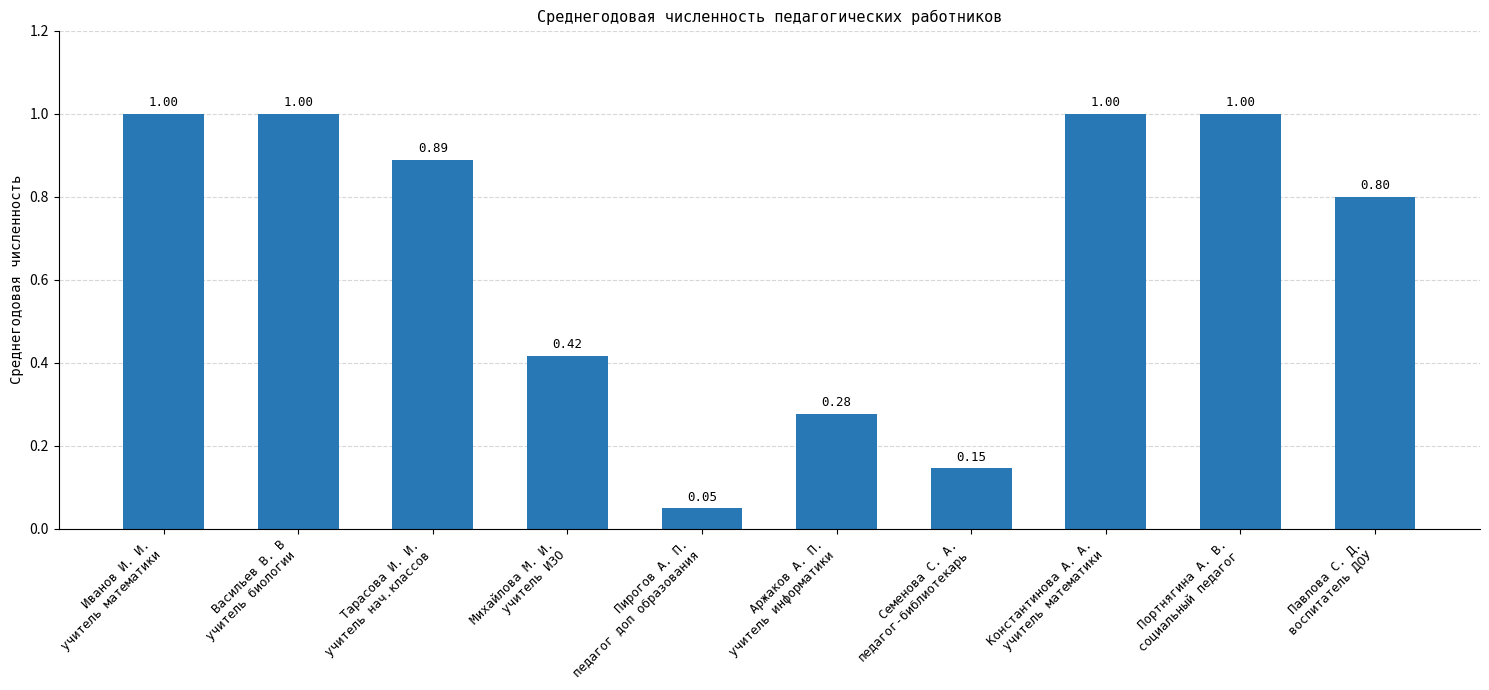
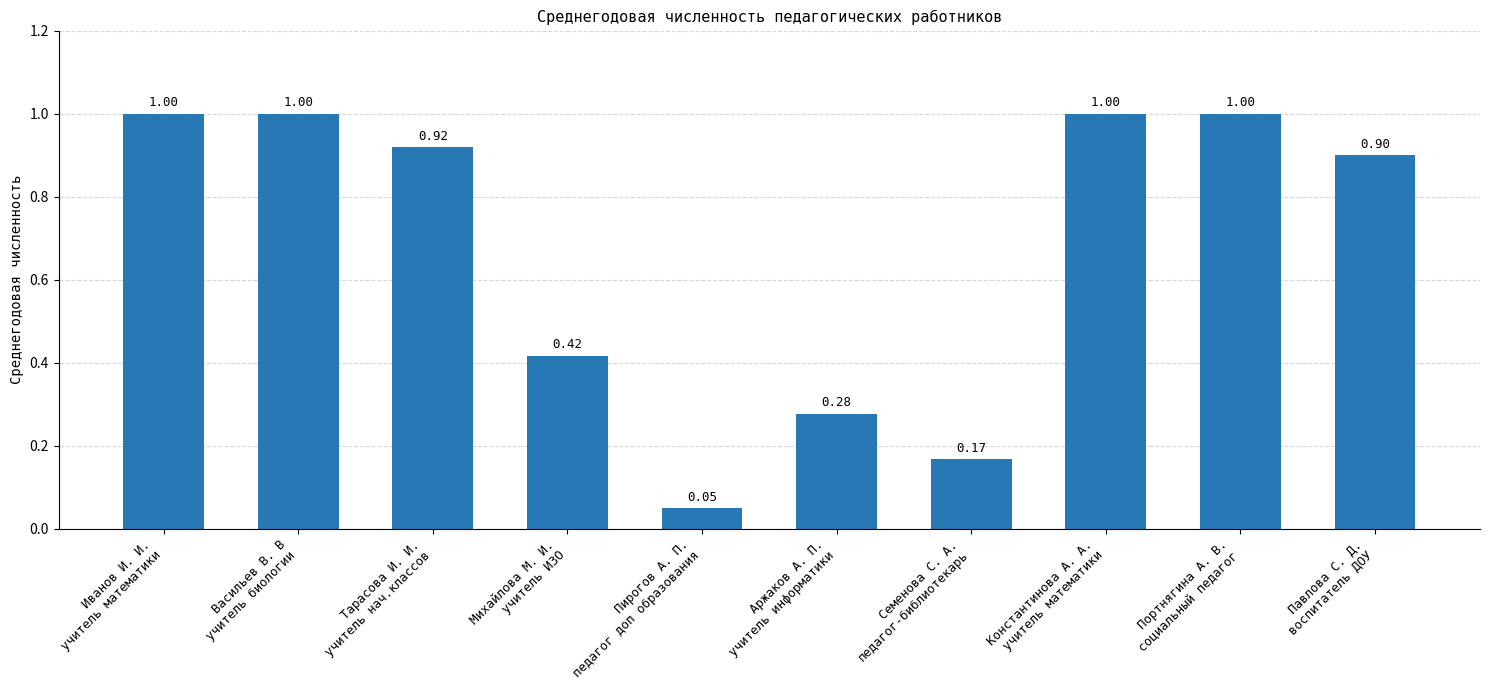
Тарасова И. И. учитель нач.классов: 0.89 -> 0.92
Семенова С. А. педагог-библиотекарь: 0.15 -> 0.17
Павлова С. Д. воспитатель ДОУ: 0.80 -> 0.90
